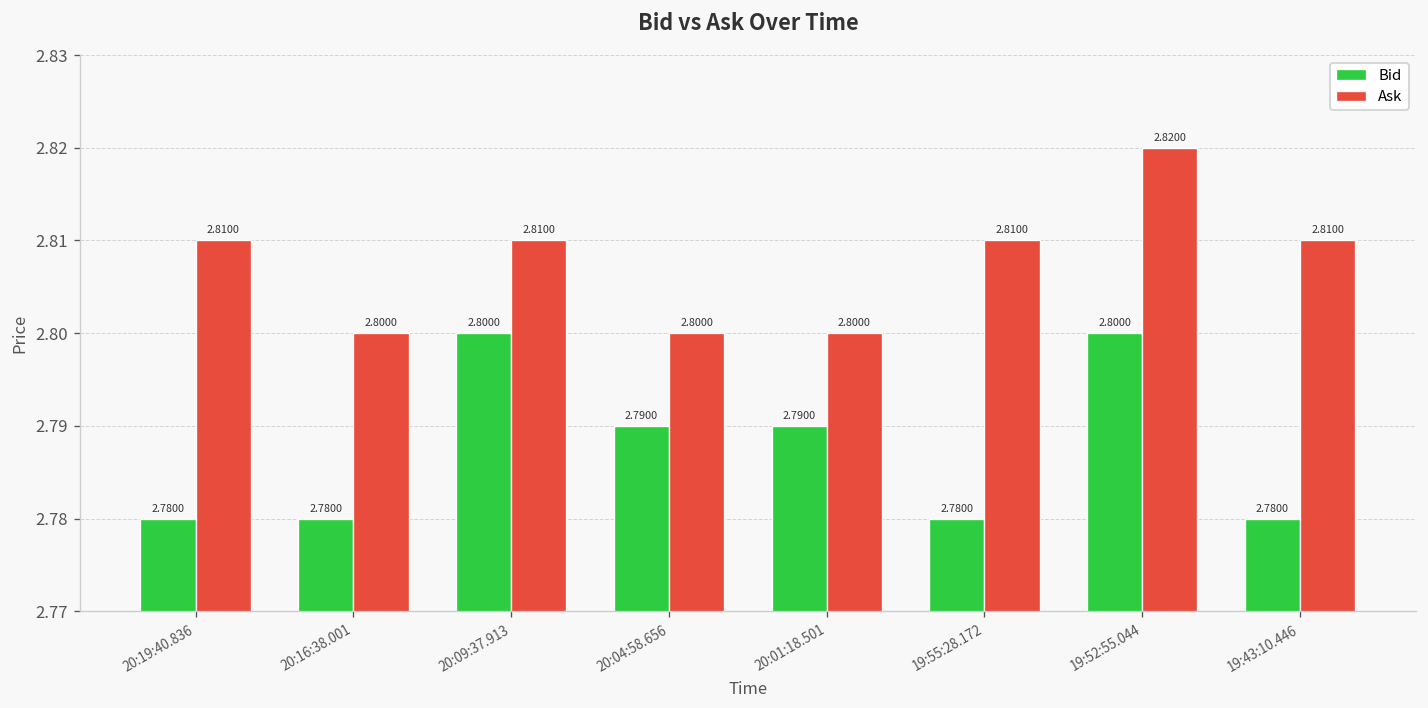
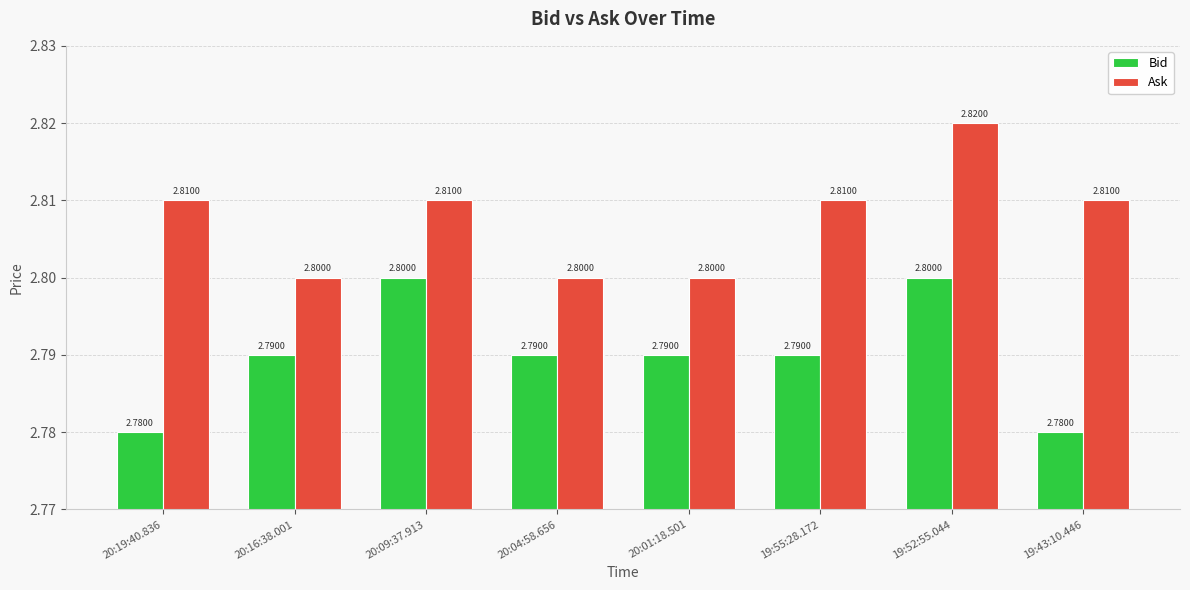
Bid, 20:16:38.001: 2.7800 -> 2.7900
Bid, 19:55:28.172: 2.7800 -> 2.7900
